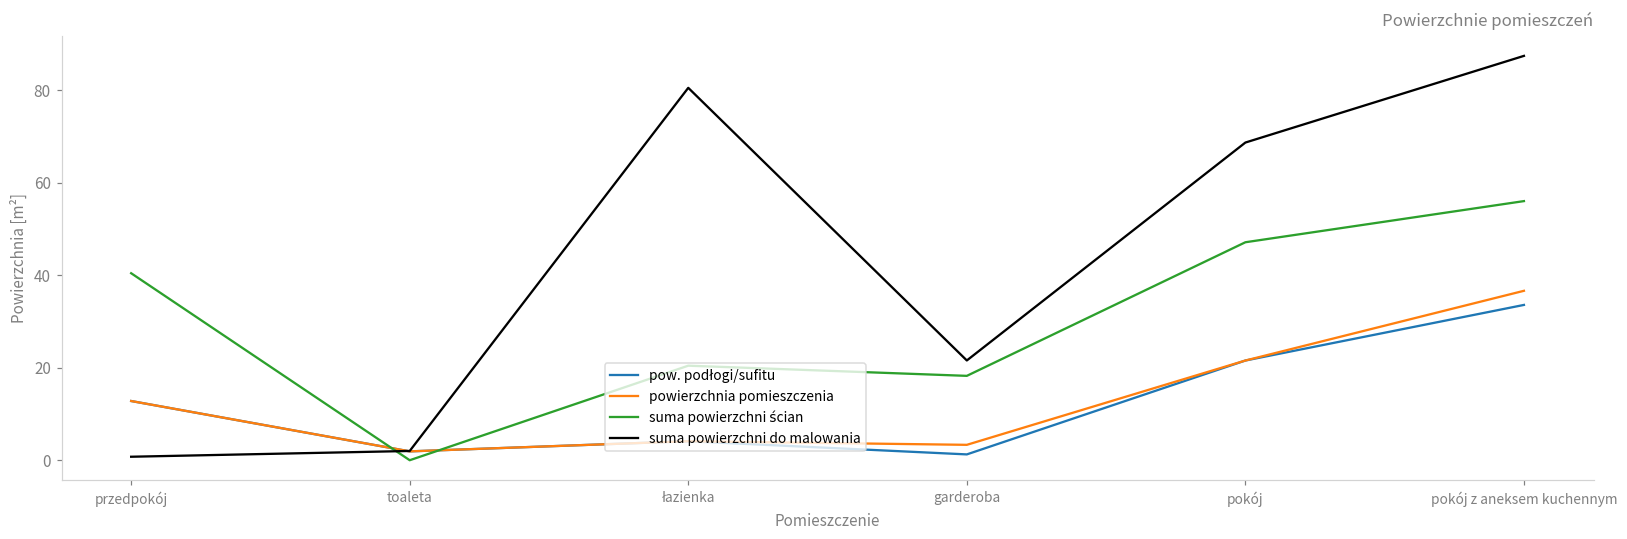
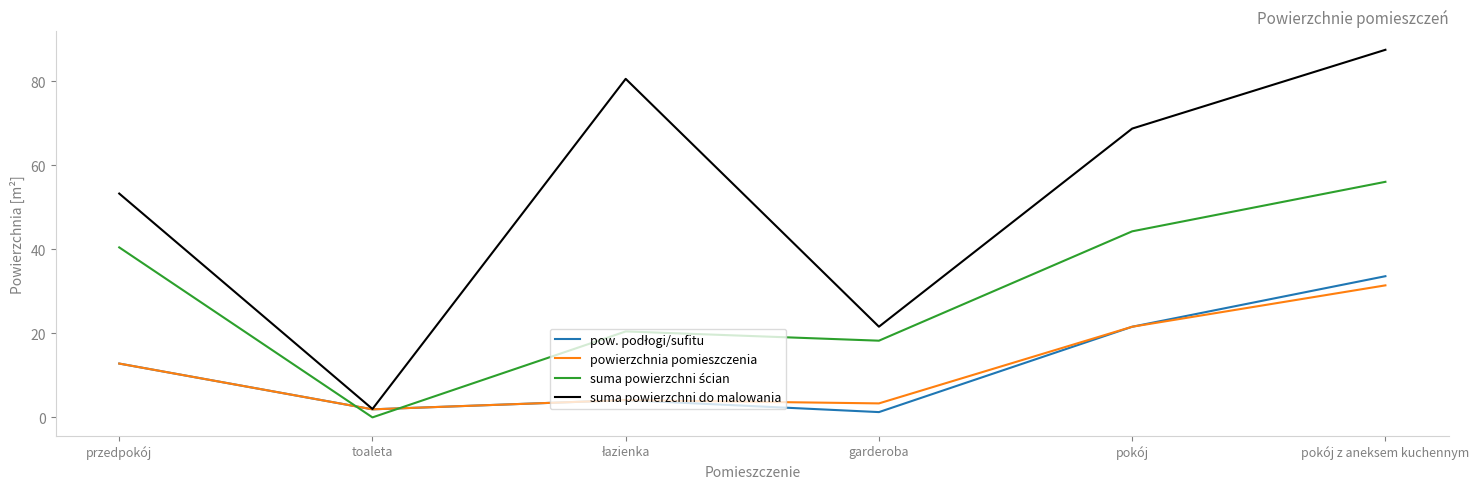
suma powierzchni do malowania, przedpokój: 1 -> 53
suma powierzchni ścian, pokój: 47 -> 44
powierzchnia pomieszczenia, pokój z aneksem kuchennym: 37 -> 31
